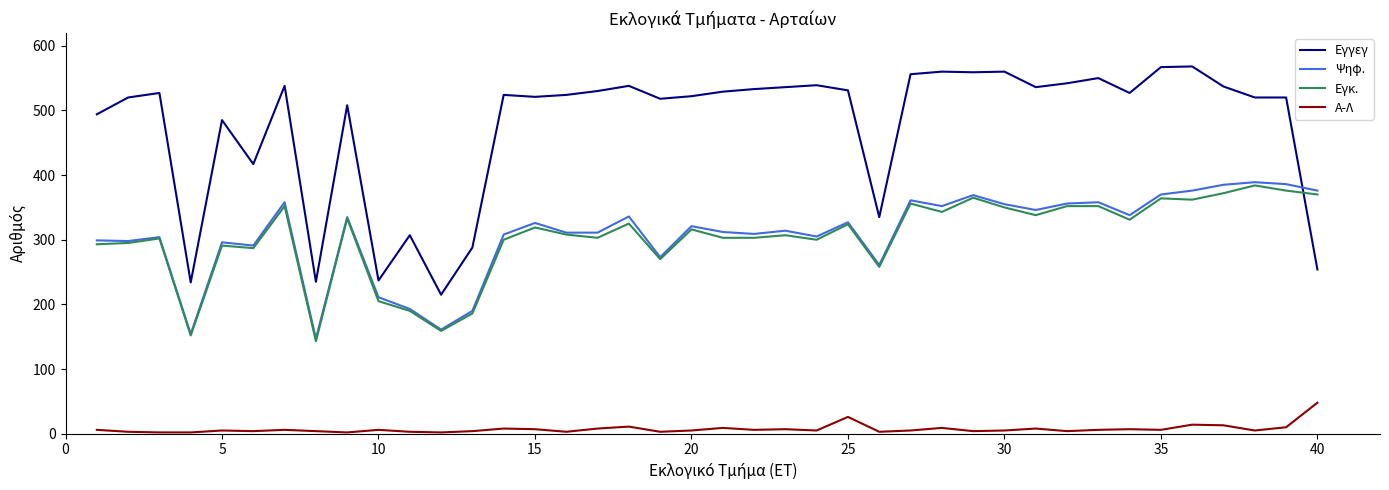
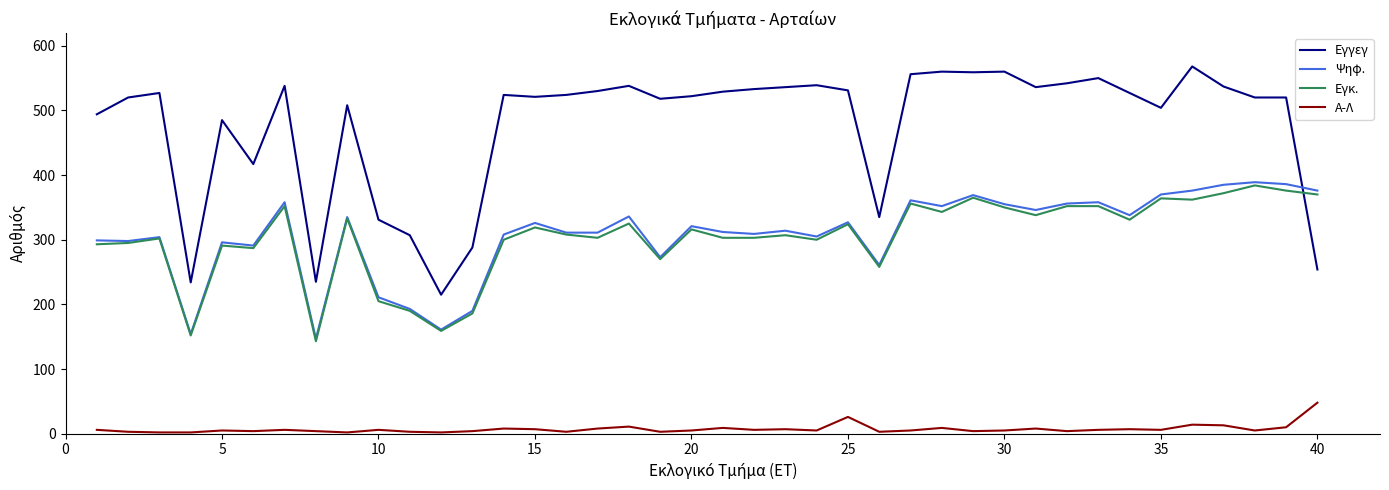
Εγγεγ, 10: 240 -> 330
Εγγεγ, 35: 570 -> 500
